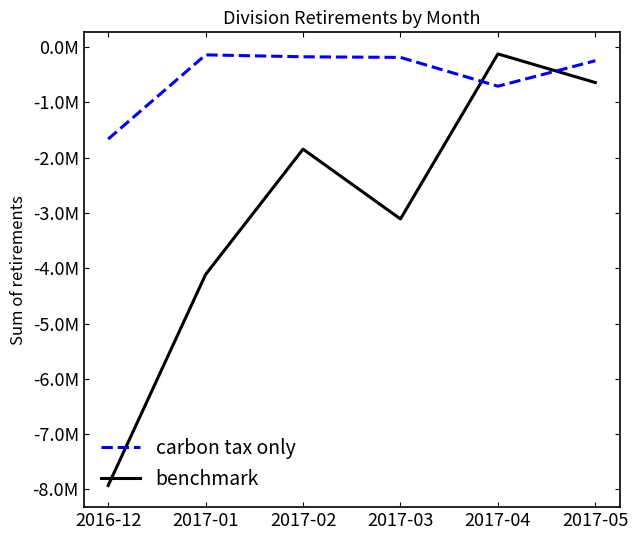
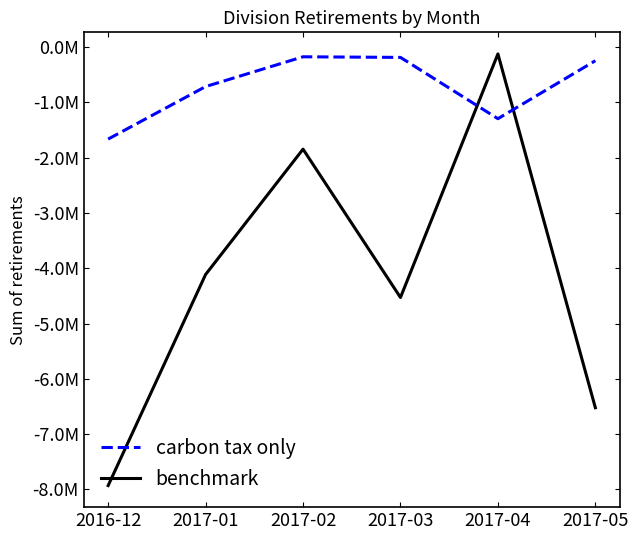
carbon tax only, 2017-01: -100000 -> -700000
benchmark, 2017-03: -3100000 -> -4500000
carbon tax only, 2017-04: -700000 -> -1300000
benchmark, 2017-05: -600000 -> -6500000
